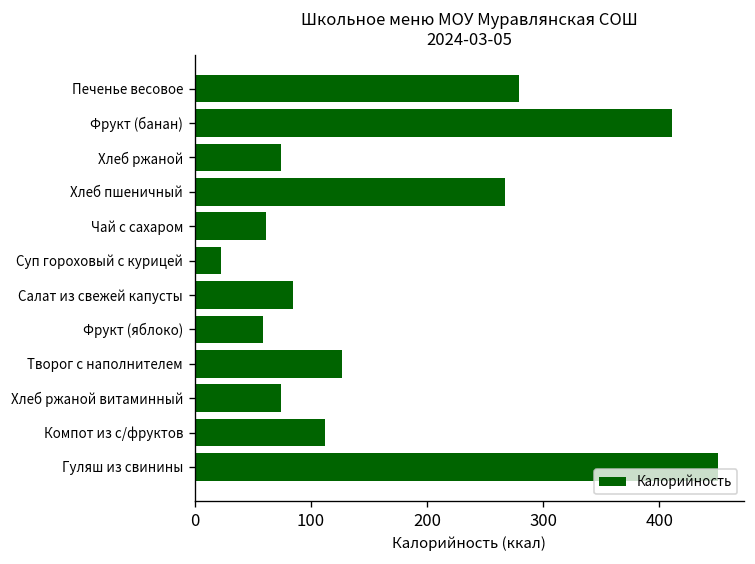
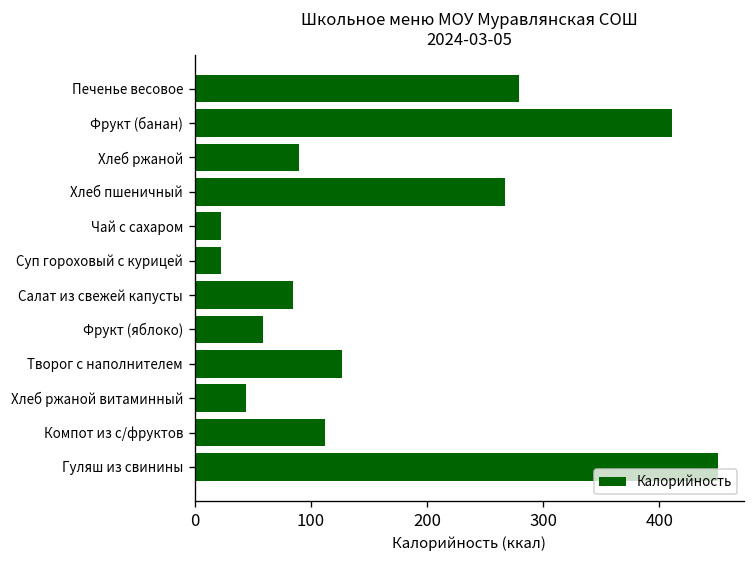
Хлеб ржаной: 70 -> 90
Чай с сахаром: 60 -> 20
Хлеб ржаной витаминный: 70 -> 40
